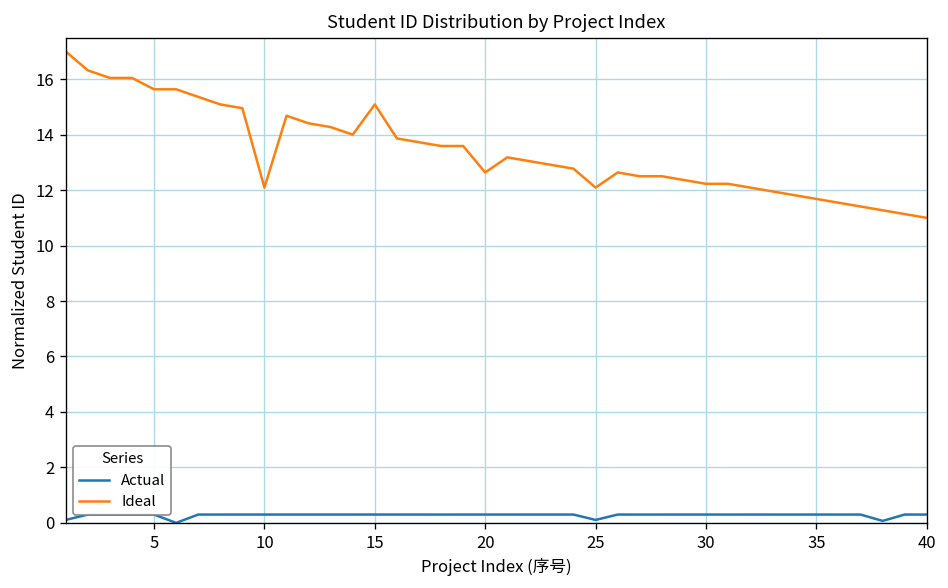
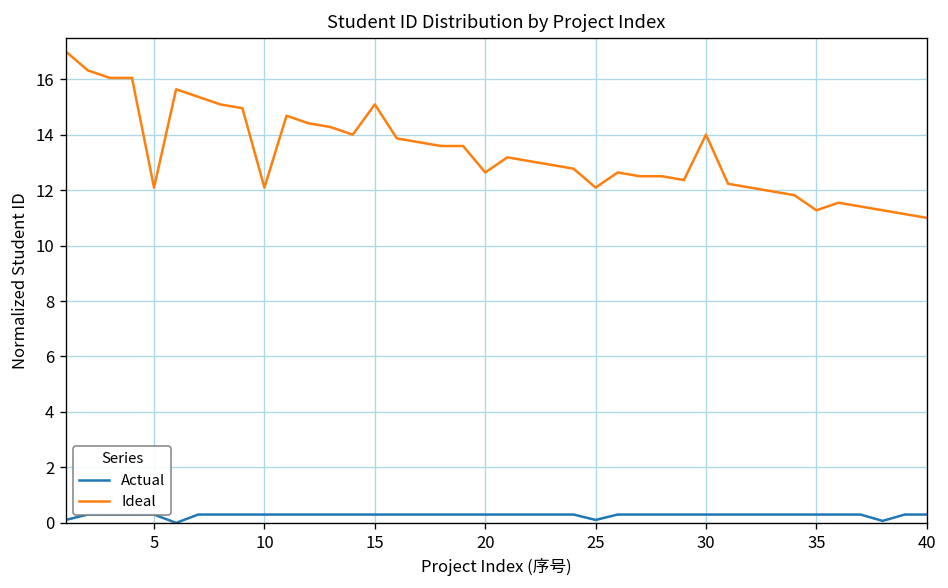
Ideal, 5: 15.6 -> 12.1
Ideal, 30: 12.2 -> 14.0
Ideal, 35: 11.7 -> 11.3
